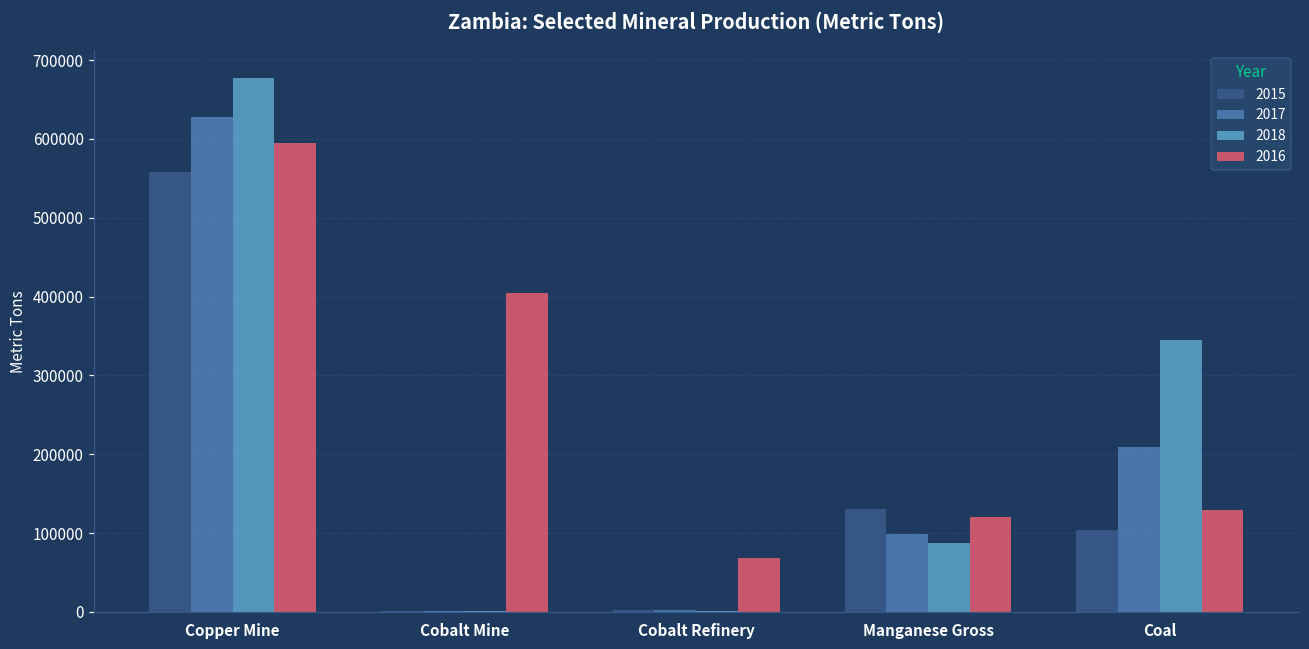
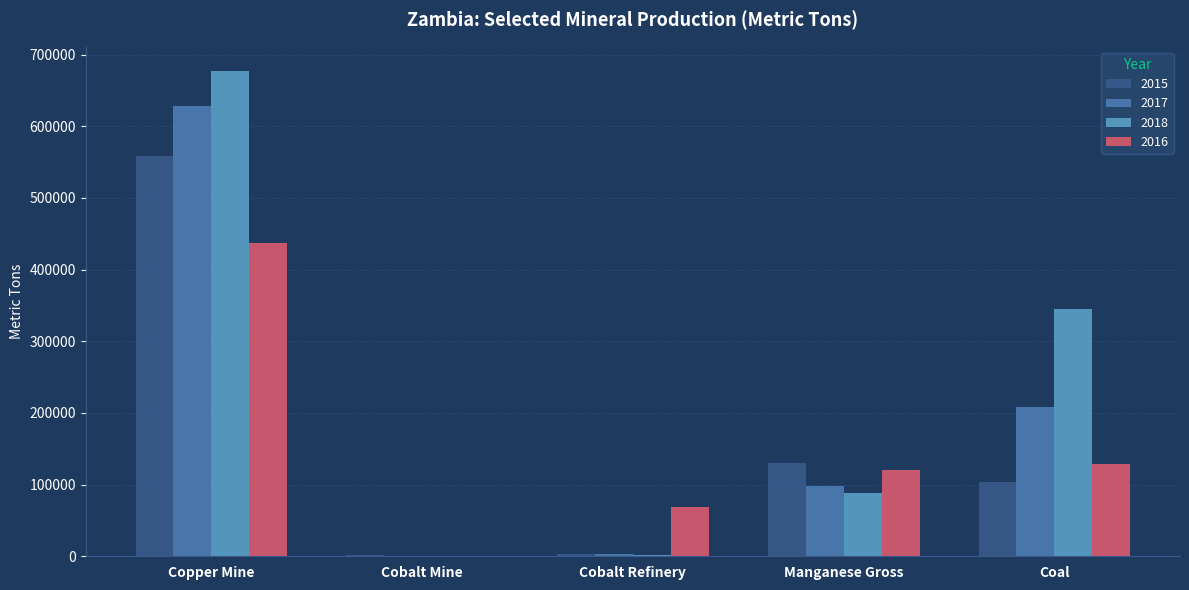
2016, Copper Mine: 600000 -> 440000
2016, Cobalt Mine: 400000 -> 0
